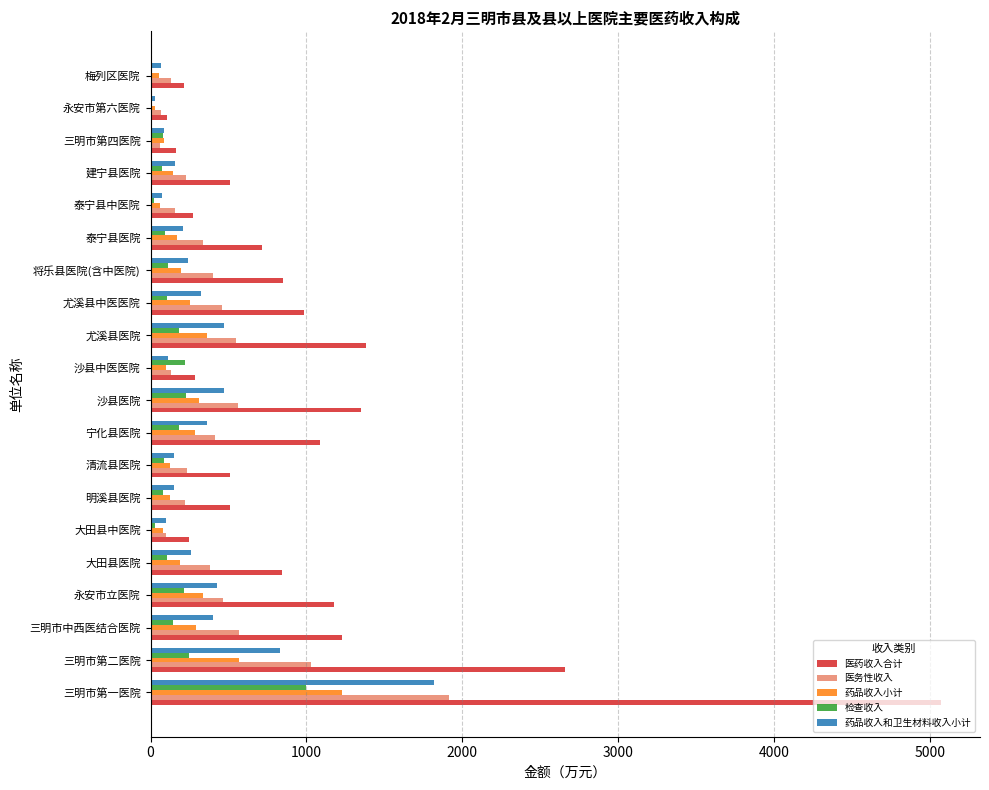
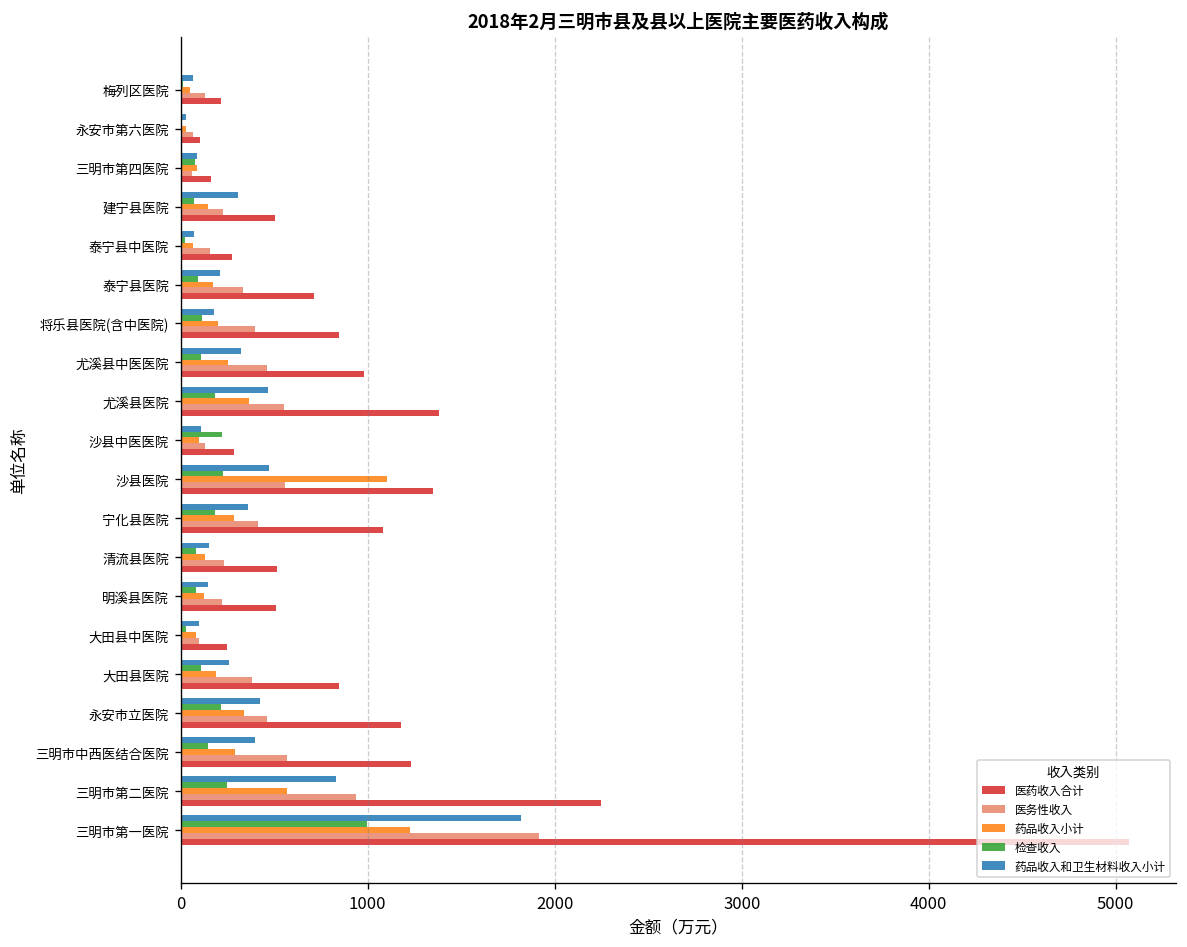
药品收入和卫生材料收入小计, 建宁县医院: 160 -> 310
药品收入和卫生材料收入小计, 将乐县医院(含中医院): 240 -> 180
药品收入小计, 沙县医院: 310 -> 1100
医务性收入, 三明市第二医院: 1030 -> 940
医药收入合计, 三明市第二医院: 2660 -> 2250
